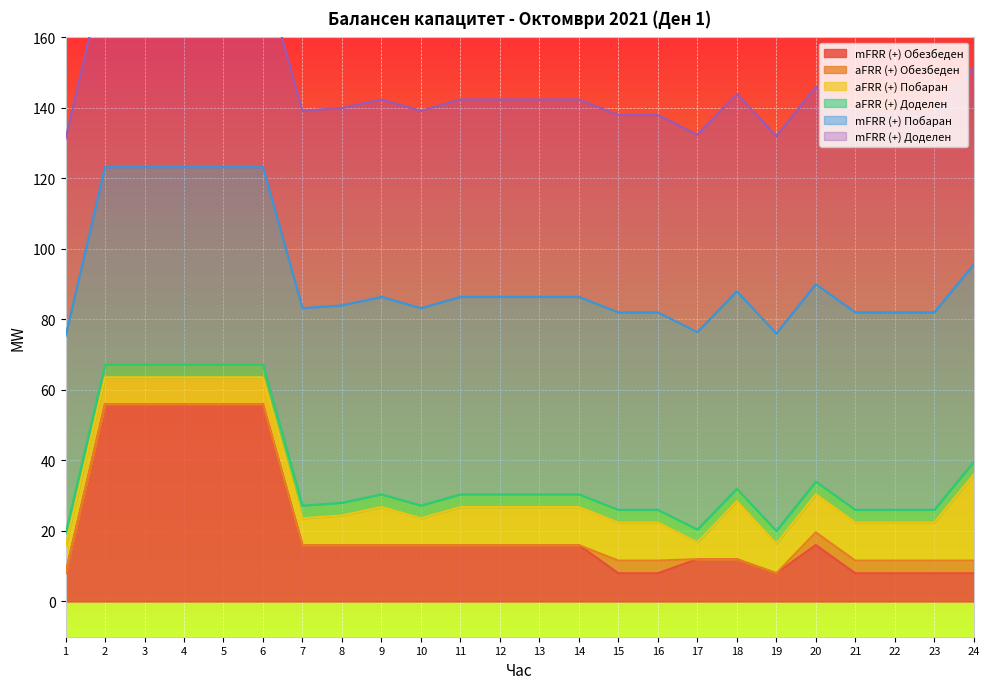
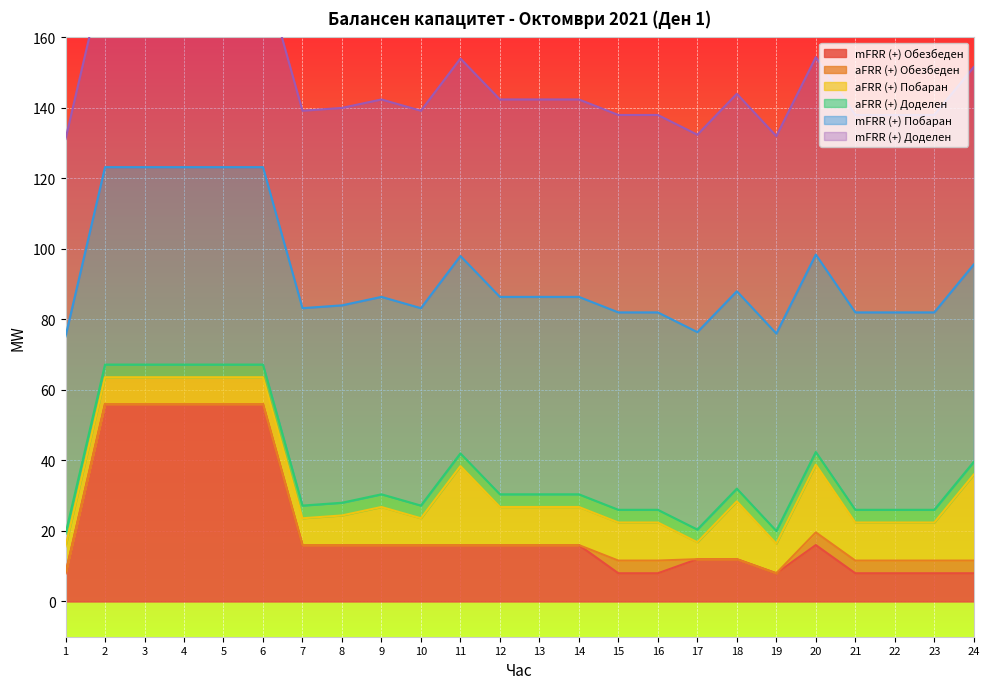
aFRR (+) Побаран, 11: 11 -> 22
aFRR (+) Побаран, 20: 11 -> 19
